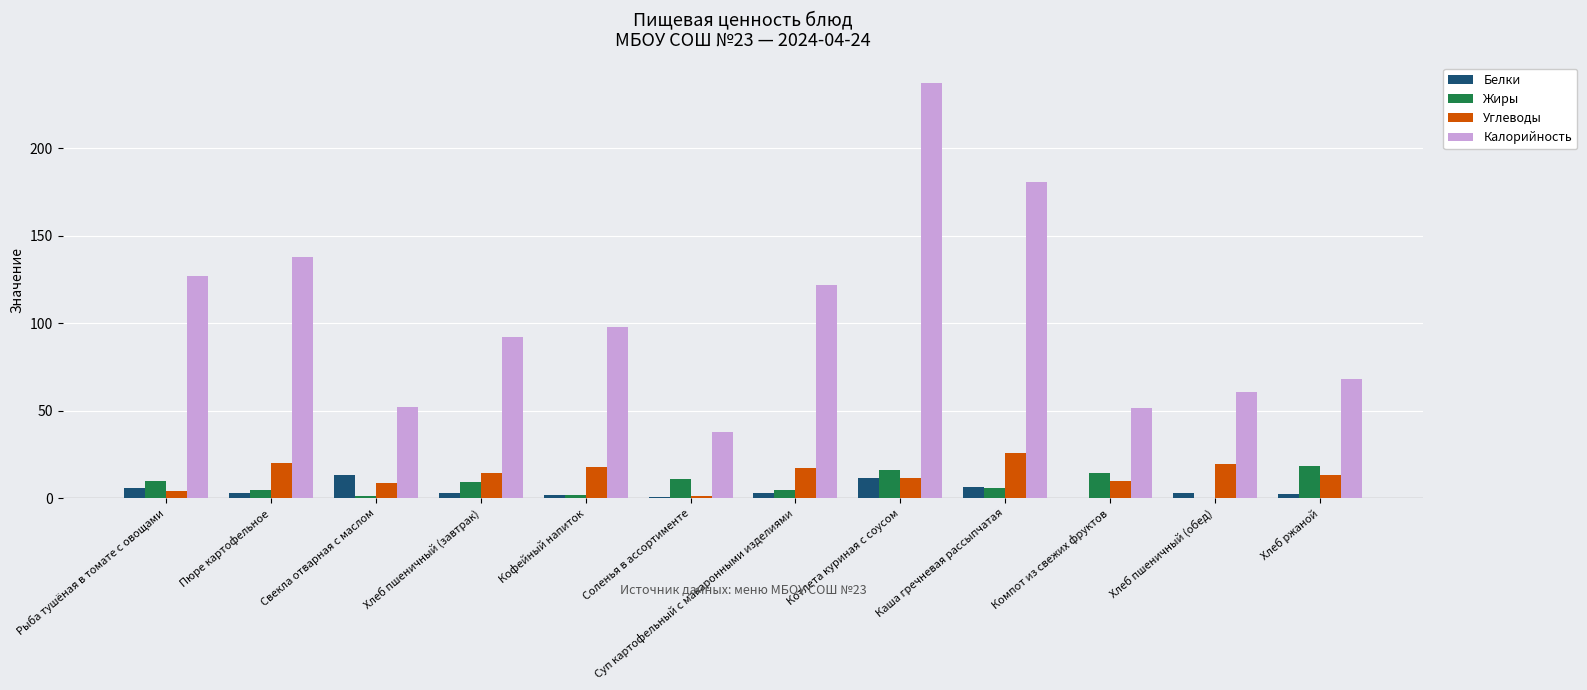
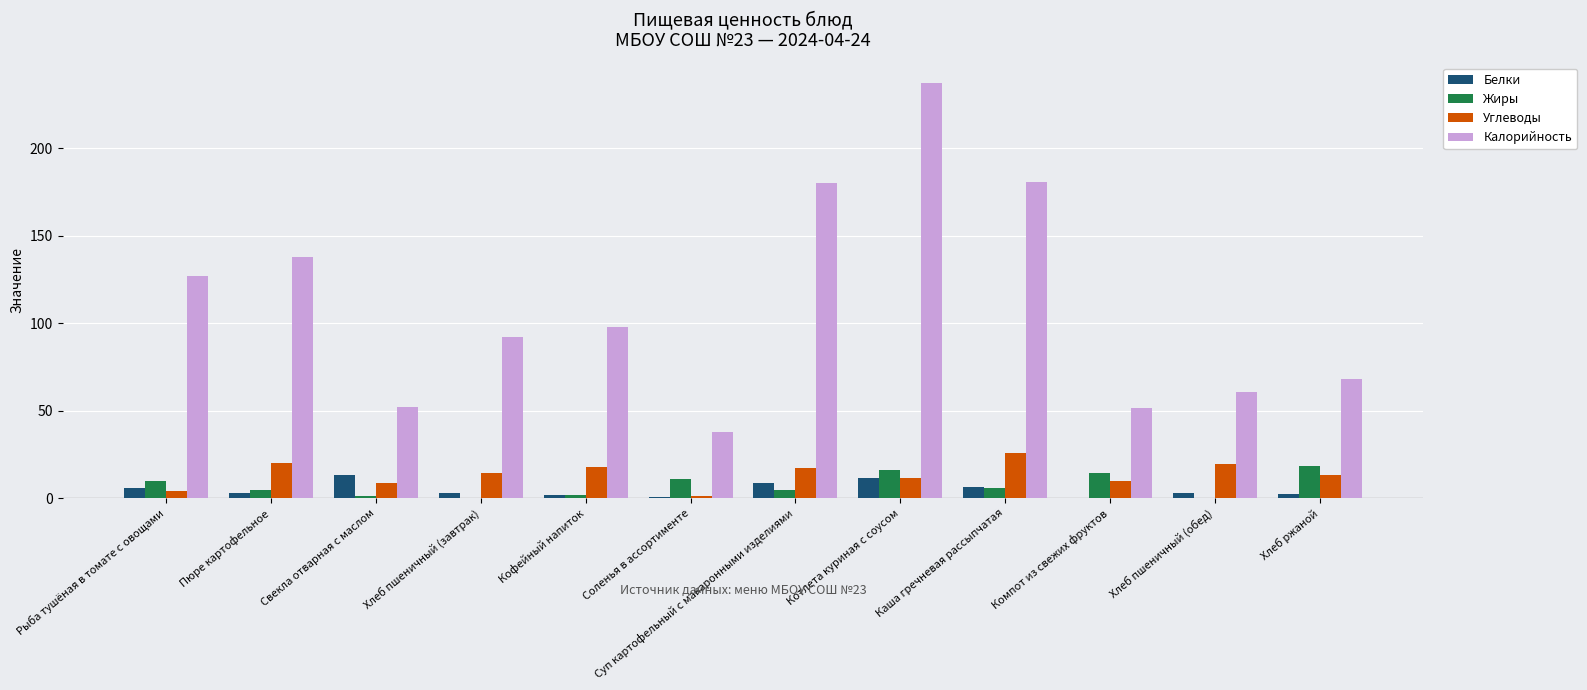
Жиры, Хлеб пшеничный (завтрак): 9 -> 0
Белки, Суп картофельный с макаронными изделиями: 3 -> 9
Калорийность, Суп картофельный с макаронными изделиями: 122 -> 180
